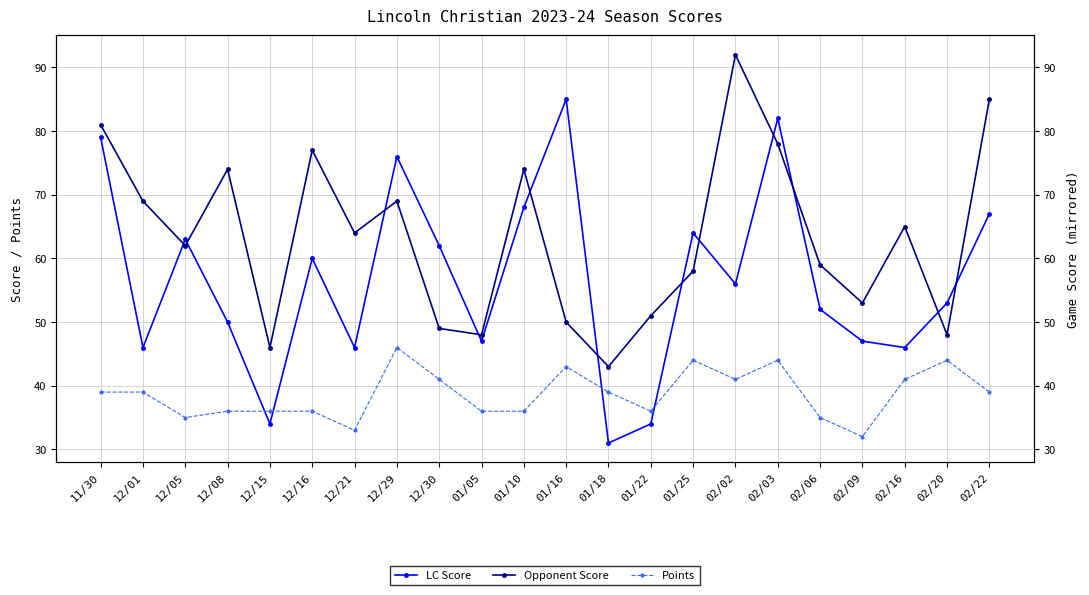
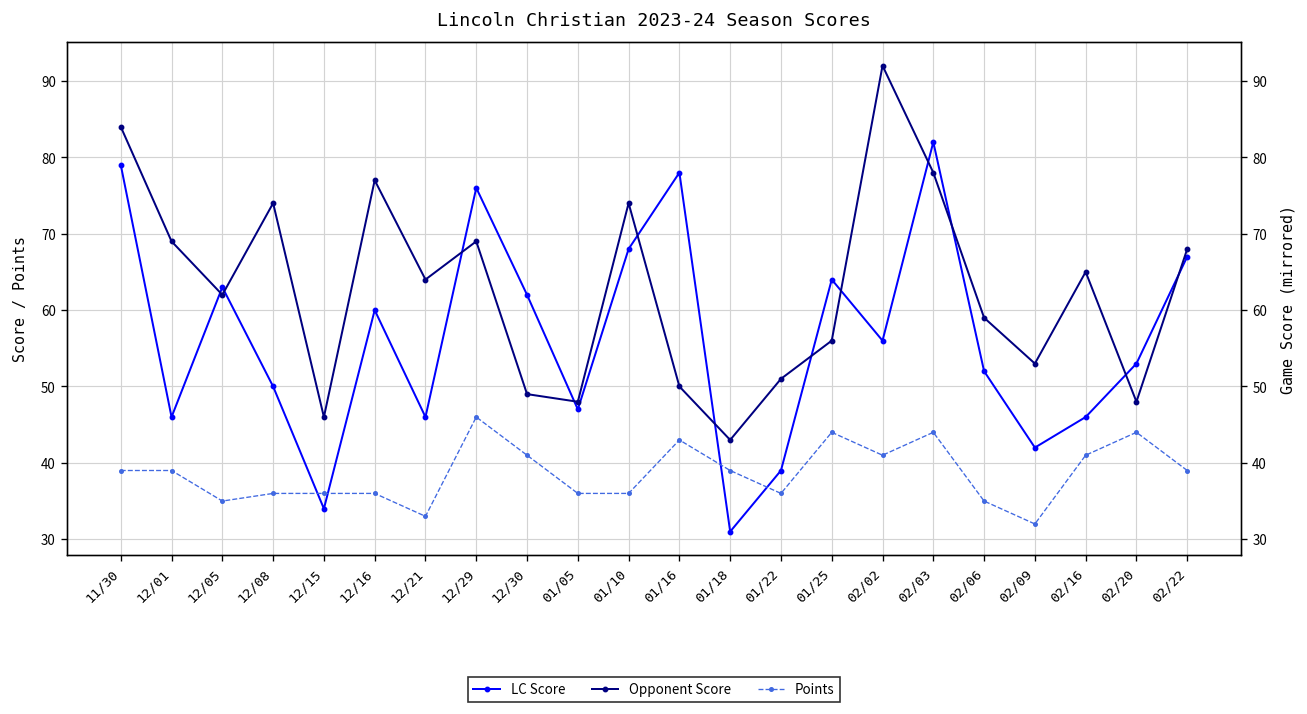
Opponent Score, 11/30: 81 -> 84
LC Score, 01/16: 85 -> 78
LC Score, 01/22: 34 -> 39
Opponent Score, 01/25: 58 -> 56
LC Score, 02/09: 47 -> 42
Opponent Score, 02/22: 85 -> 68
